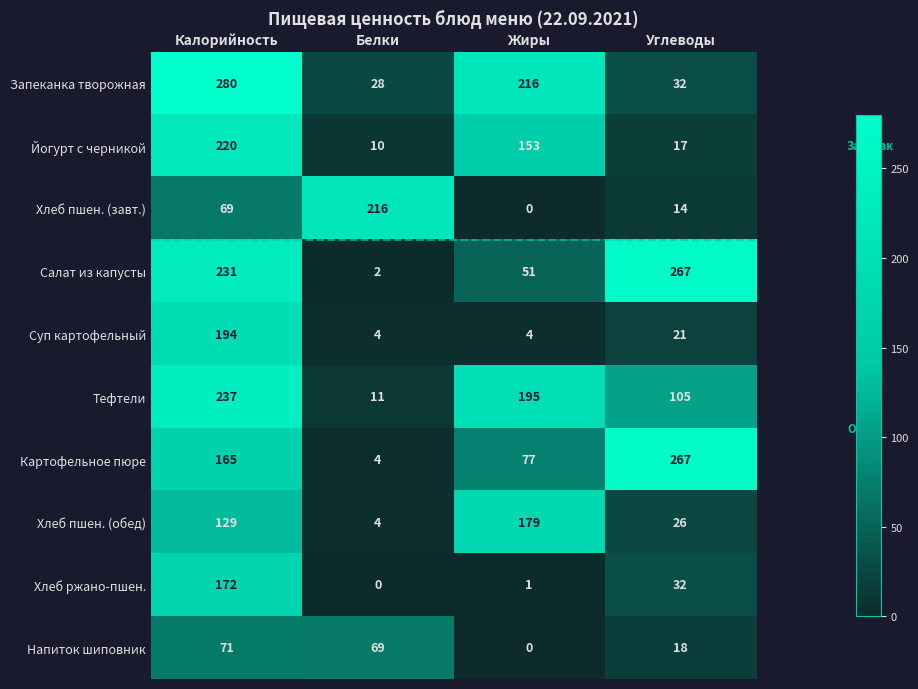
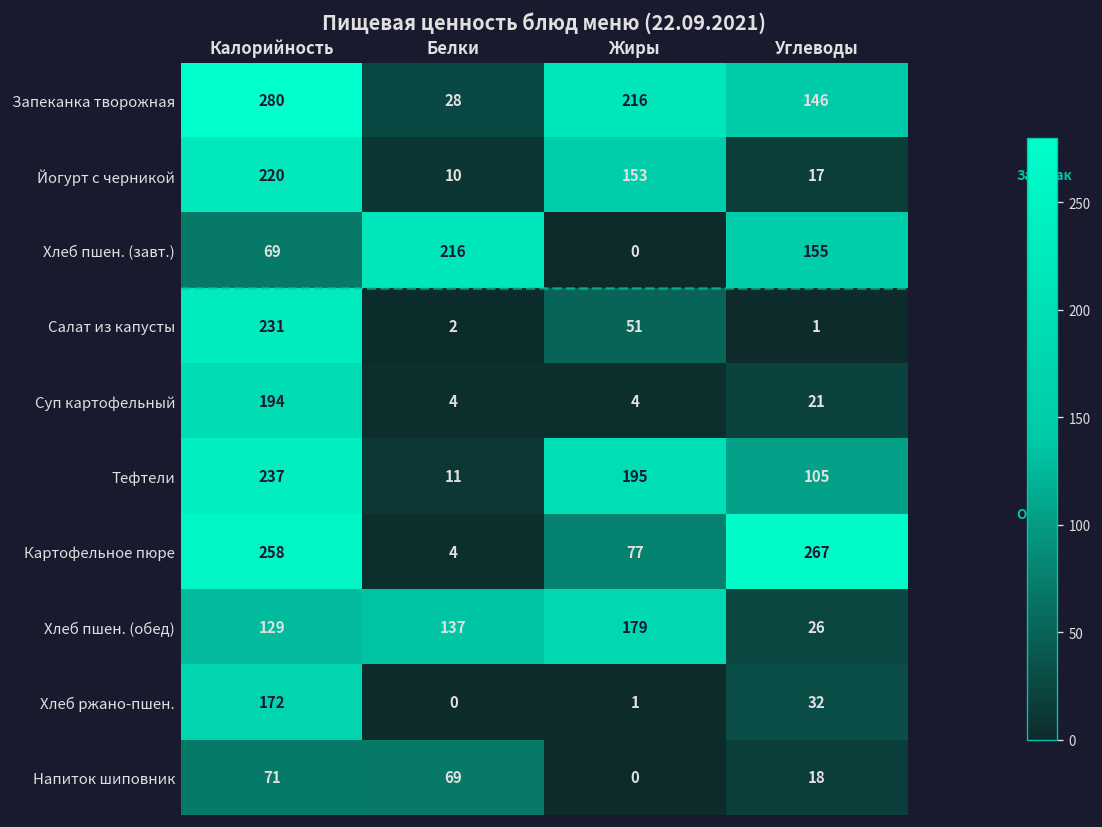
Запеканка творожная, Углеводы: 32 -> 146
Хлеб пшен. (завт.), Углеводы: 14 -> 155
Салат из капусты, Углеводы: 267 -> 1
Картофельное пюре, Калорийность: 165 -> 258
Хлеб пшен. (обед), Белки: 4 -> 137
